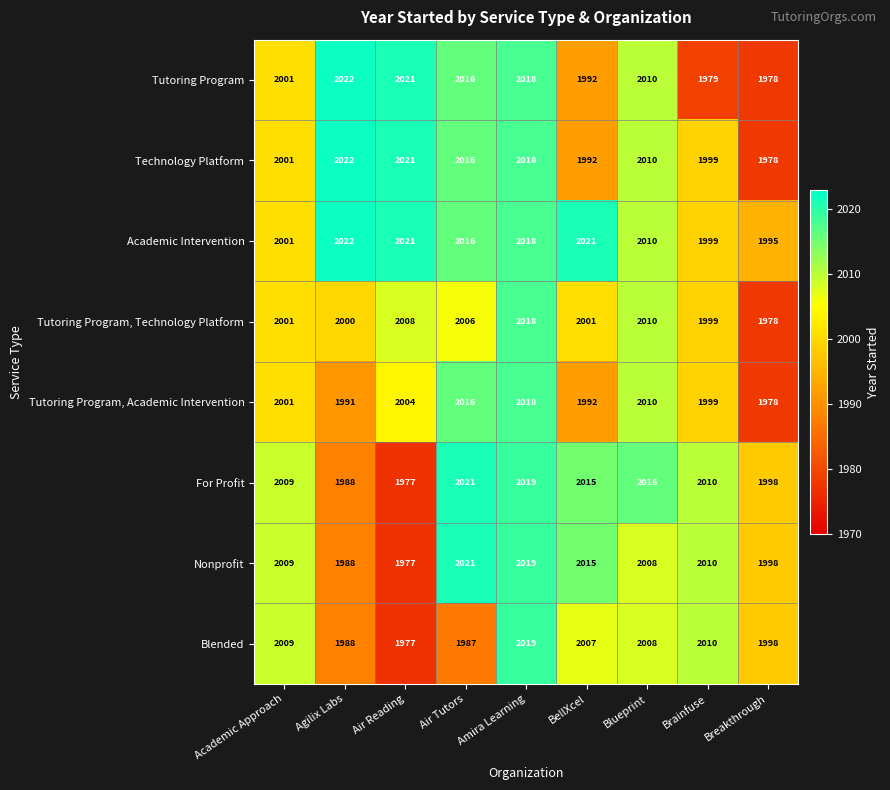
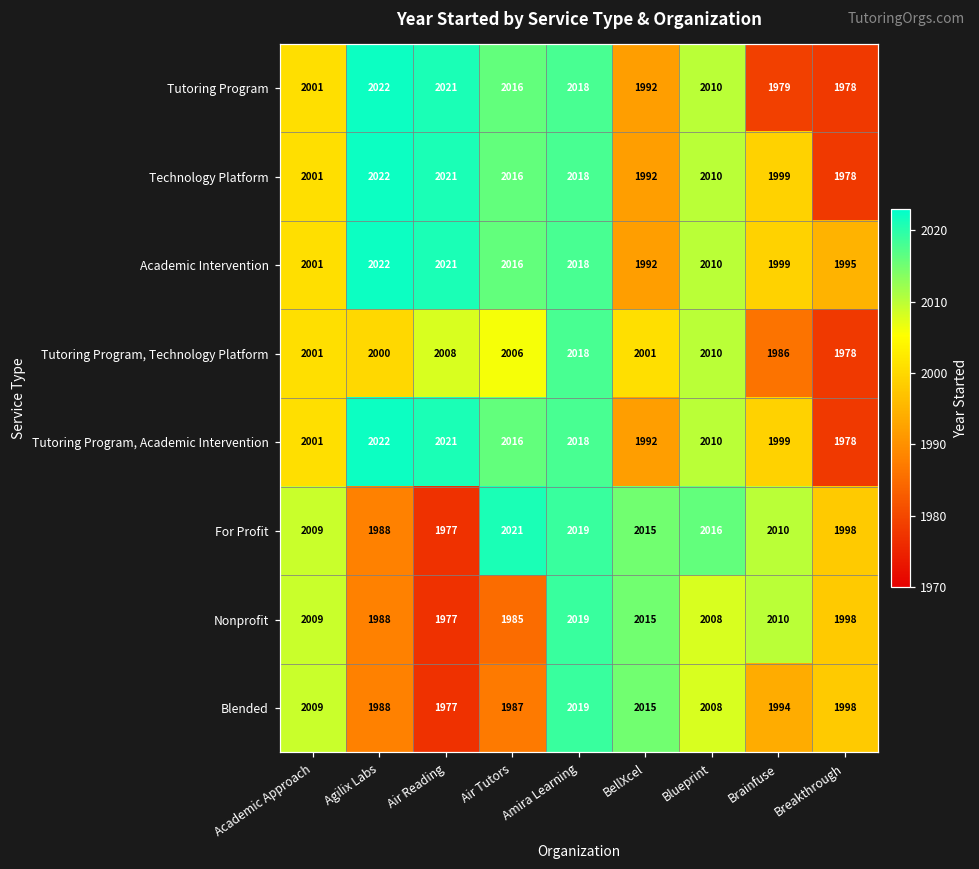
Academic Intervention, BellXcel: 2021 -> 1992
Tutoring Program, Technology Platform, Brainfuse: 1999 -> 1986
Tutoring Program, Academic Intervention, Agilix Labs: 1991 -> 2022
Tutoring Program, Academic Intervention, Air Reading: 2004 -> 2021
Nonprofit, Air Tutors: 2021 -> 1985
Blended, BellXcel: 2007 -> 2015
Blended, Brainfuse: 2010 -> 1994
